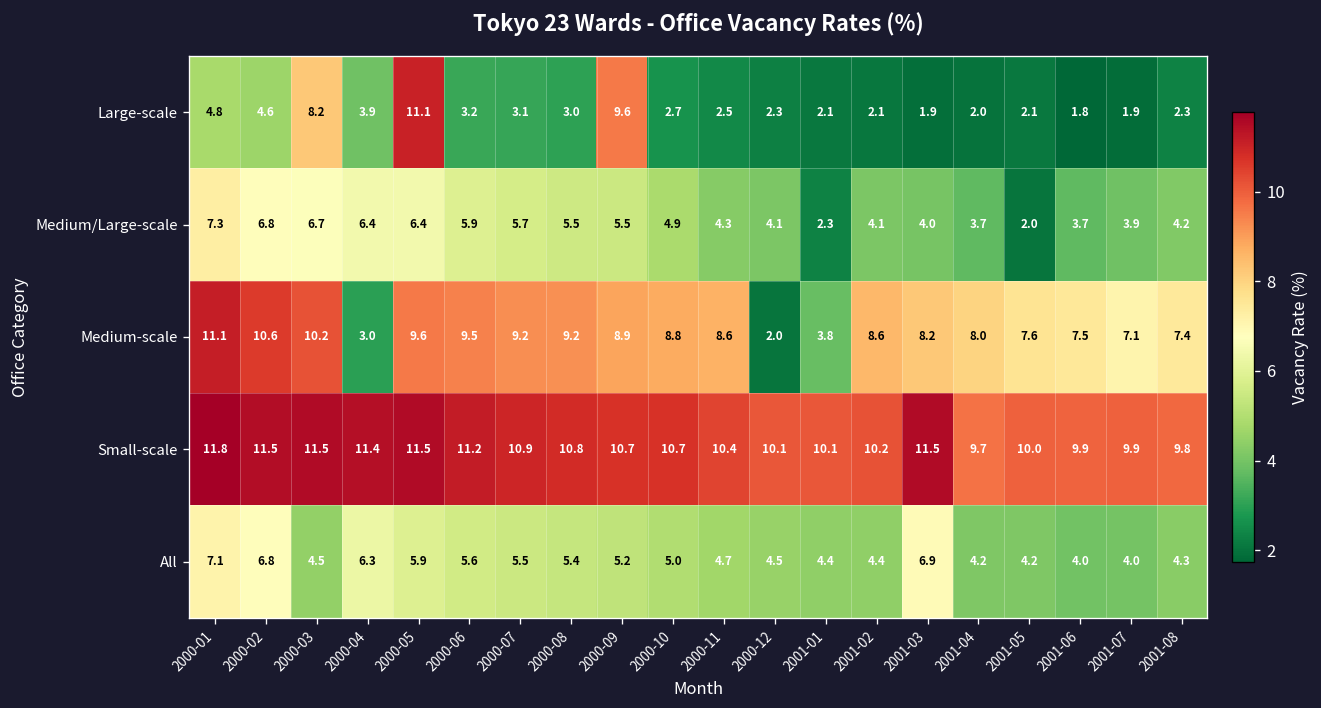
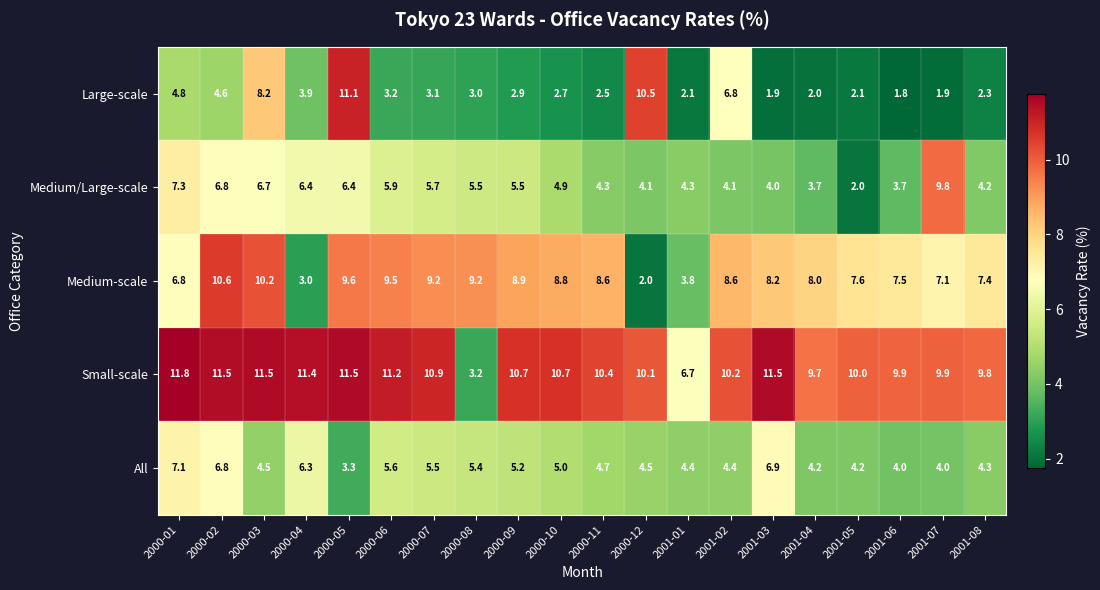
Large-scale, 2000-09: 9.6 -> 2.9
Large-scale, 2000-12: 2.3 -> 10.5
Large-scale, 2001-02: 2.1 -> 6.8
Medium/Large-scale, 2001-01: 2.3 -> 4.3
Medium/Large-scale, 2001-07: 3.9 -> 9.8
Medium-scale, 2000-01: 11.1 -> 6.8
Small-scale, 2000-08: 10.8 -> 3.2
Small-scale, 2001-01: 10.1 -> 6.7
All, 2000-05: 5.9 -> 3.3
